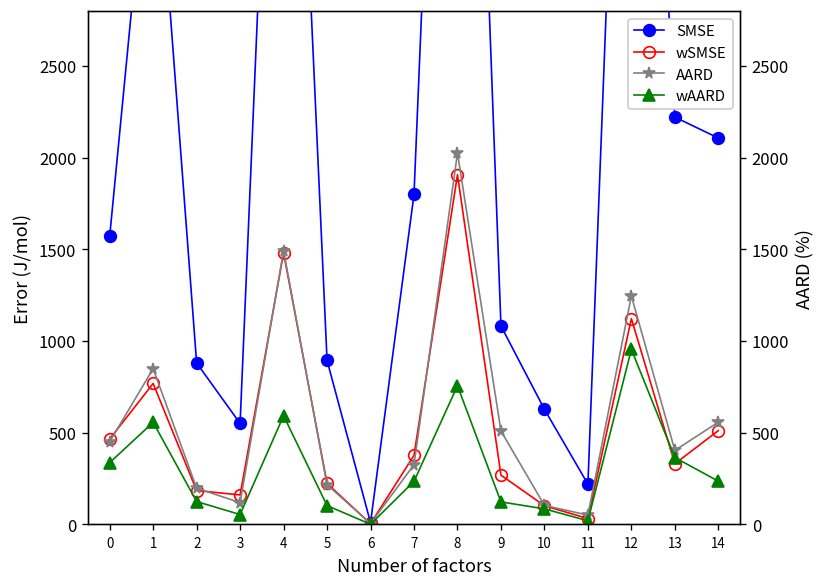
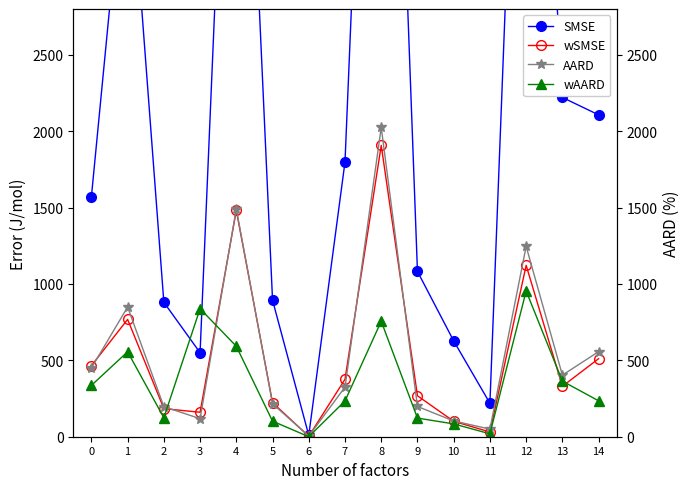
wAARD, 3: 50 -> 840
AARD, 9: 510 -> 200
